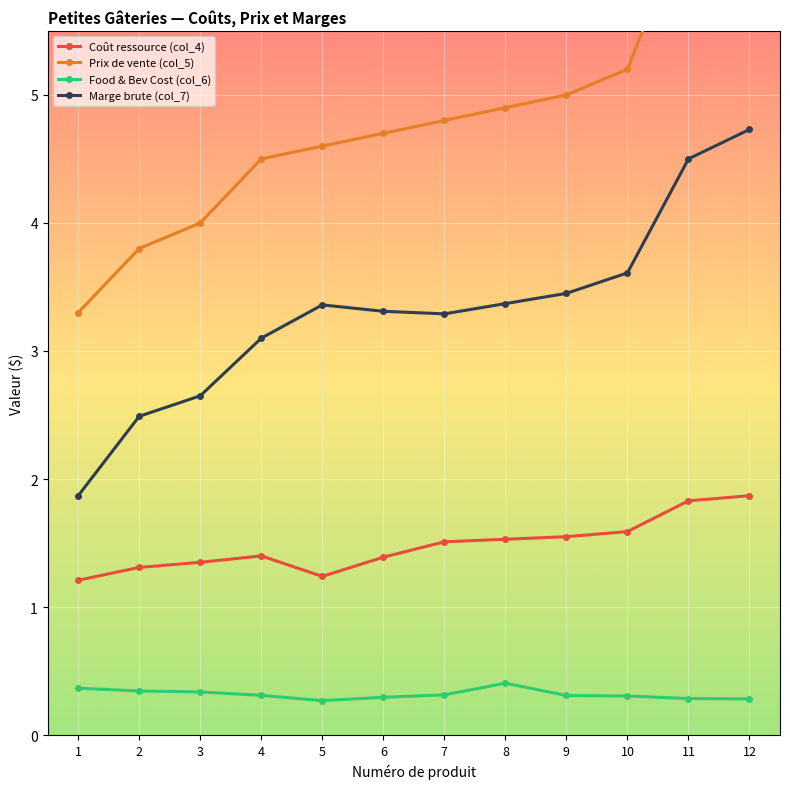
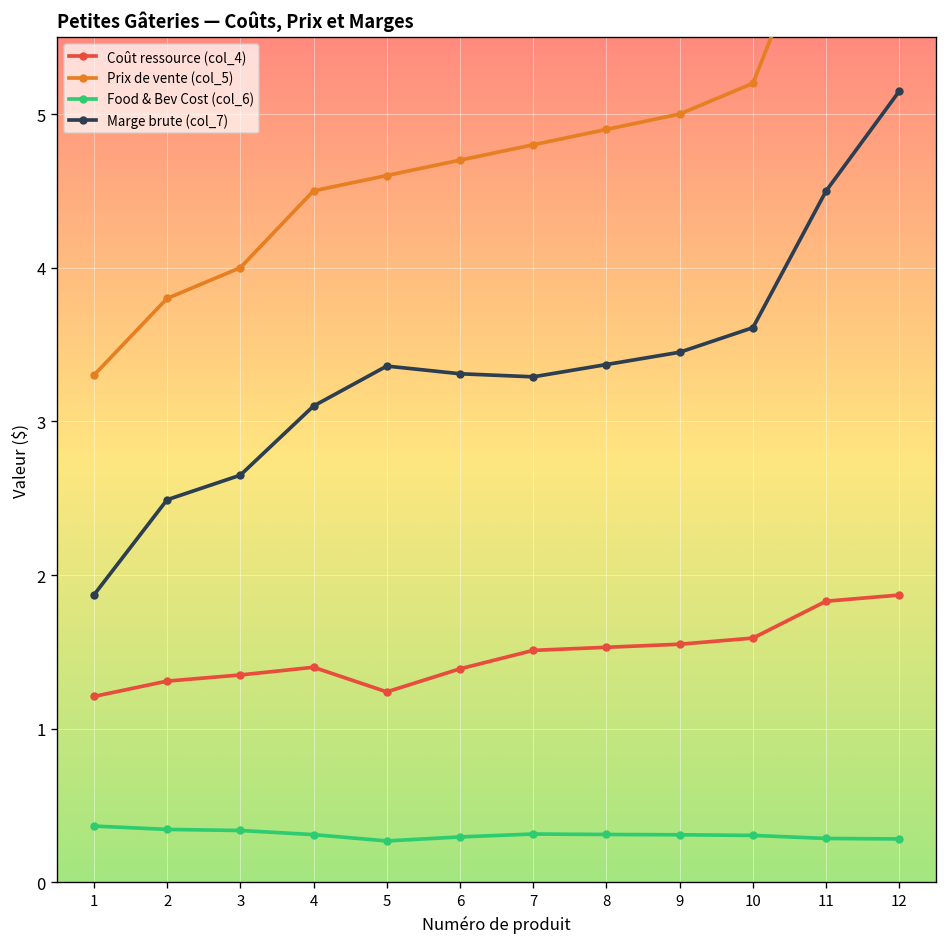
Food & Bev Cost (col_6), 8: 0.41 -> 0.31
Marge brute (col_7), 12: 4.73 -> 5.15
